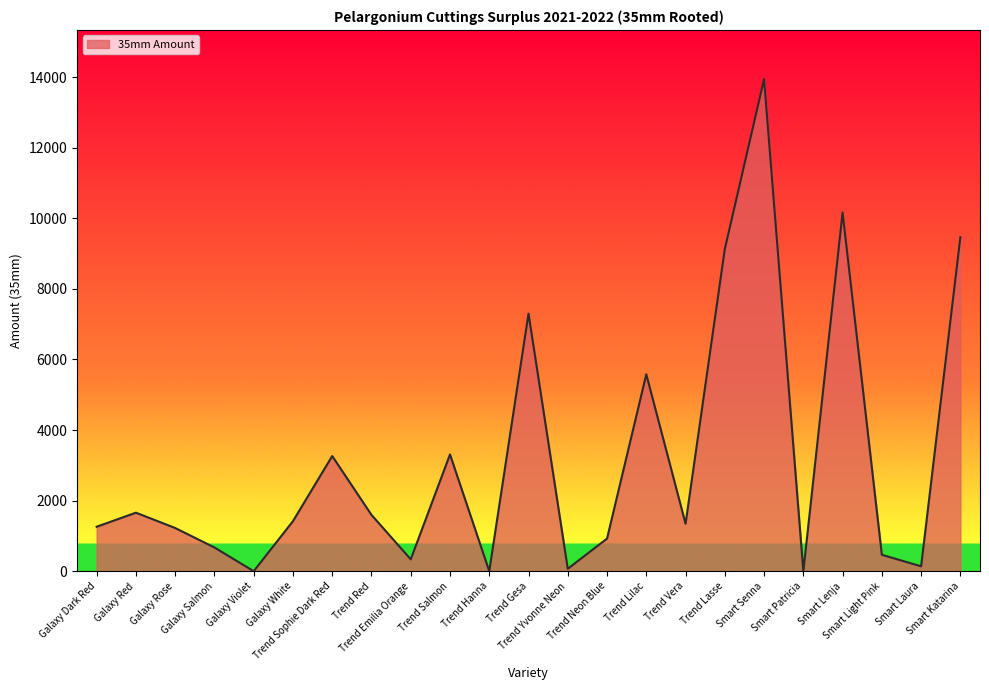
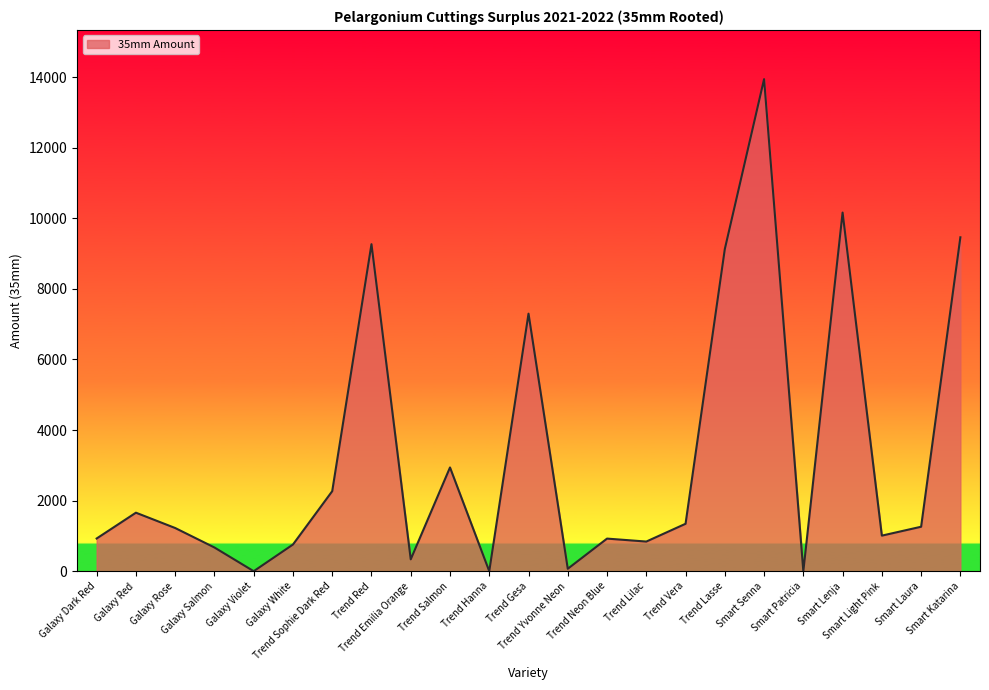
Galaxy Dark Red: 1300 -> 900
Galaxy White: 1400 -> 800
Trend Sophie Dark Red: 3300 -> 2300
Trend Red: 1600 -> 9300
Trend Salmon: 3300 -> 2900
Trend Lilac: 5600 -> 800
Smart Light Pink: 500 -> 1000
Smart Laura: 100 -> 1300
